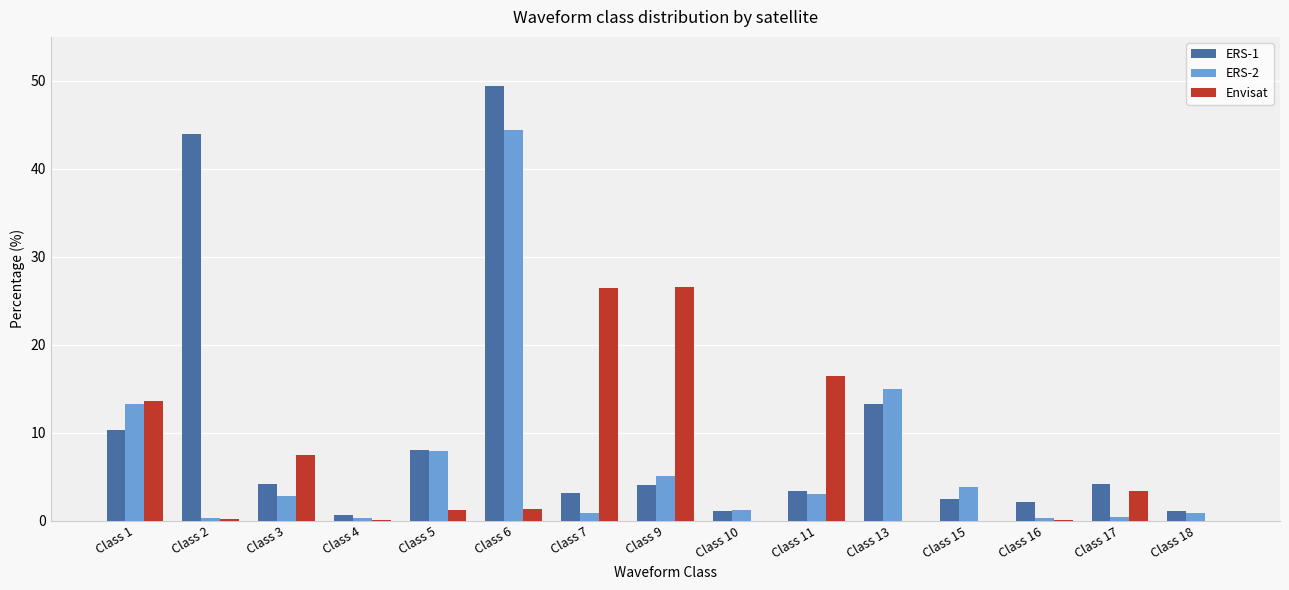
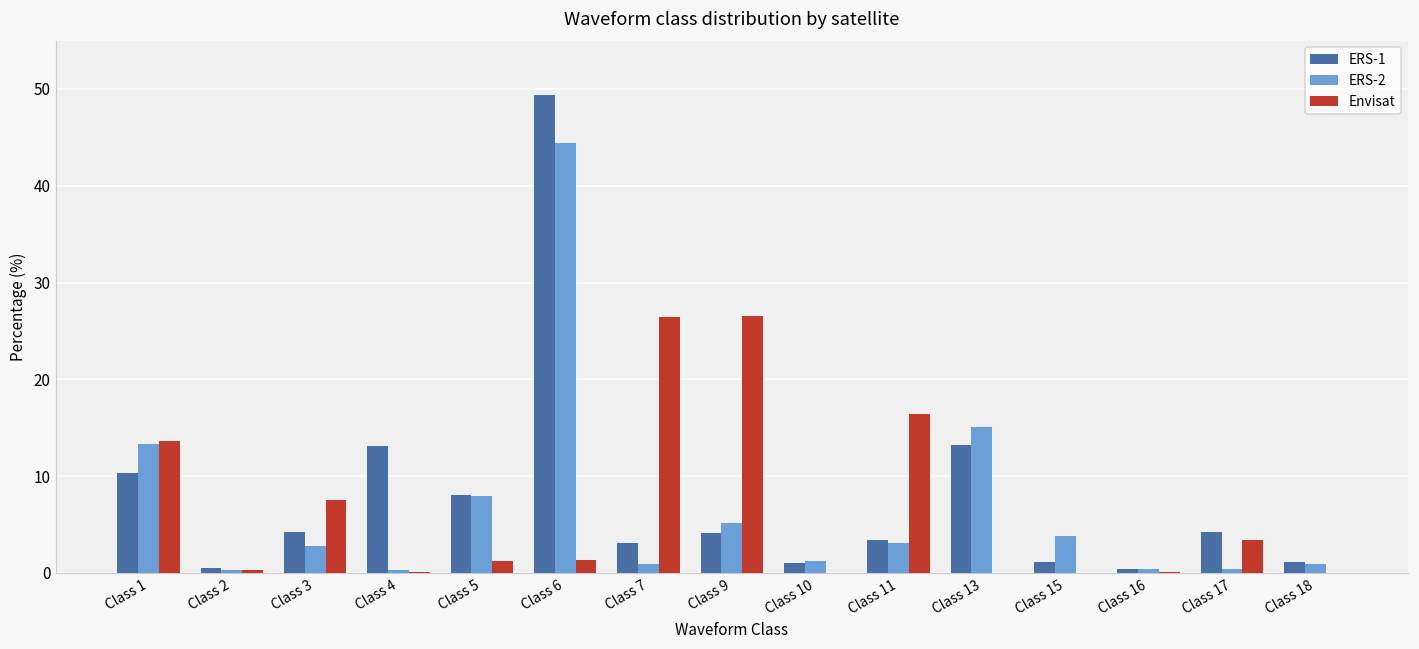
ERS-1, Class 2: 44 -> 0
ERS-1, Class 4: 1 -> 13
ERS-1, Class 15: 3 -> 1
ERS-1, Class 16: 2 -> 0
